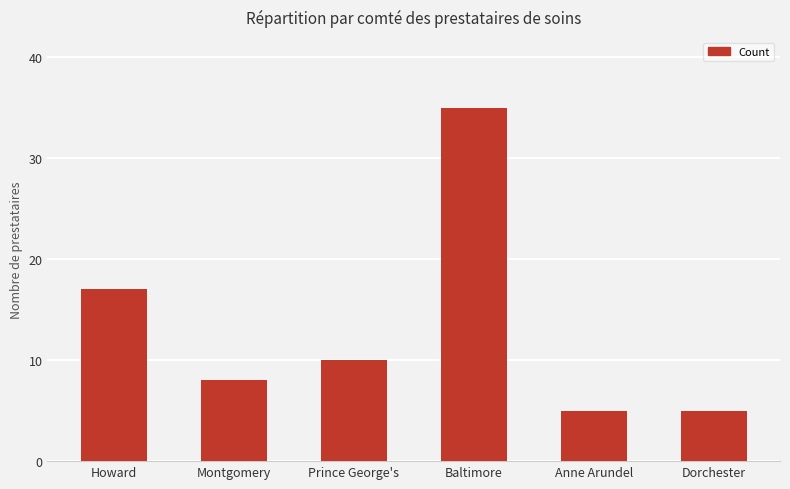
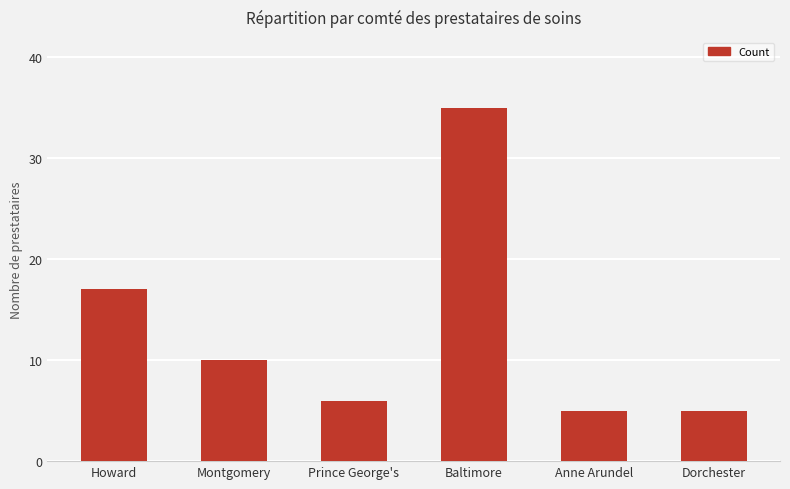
Montgomery: 8 -> 10
Prince George's: 10 -> 6
